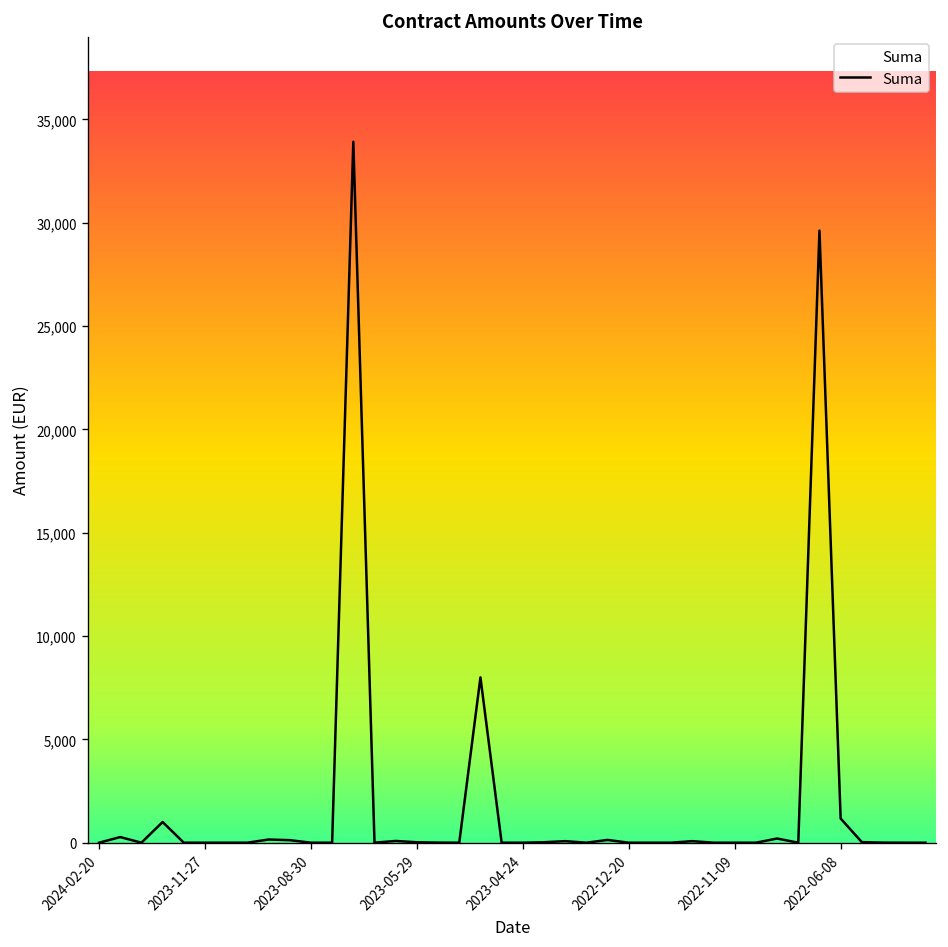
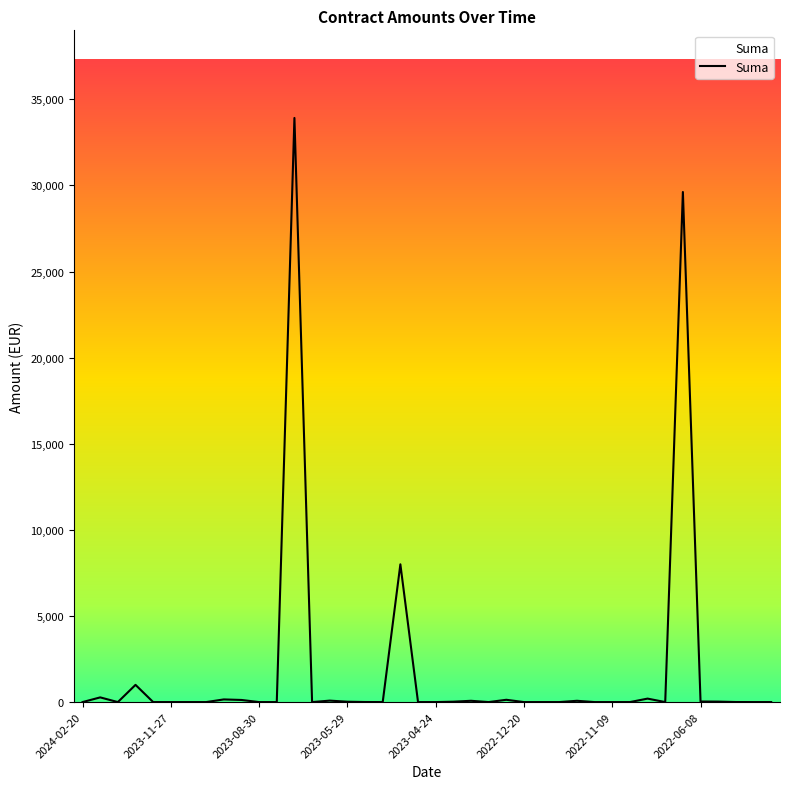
2022-06-08: 1,200 -> 0
